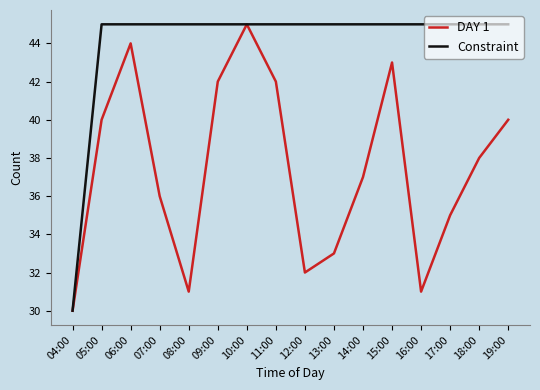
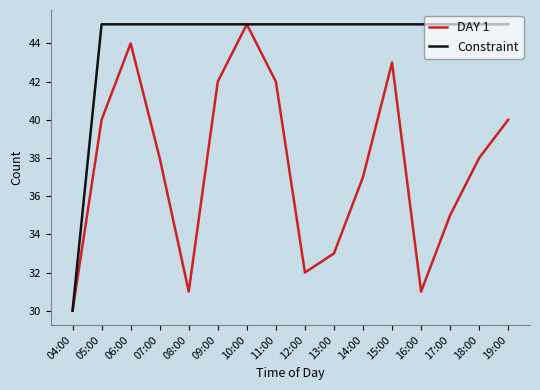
DAY 1, 07:00: 36 -> 38
